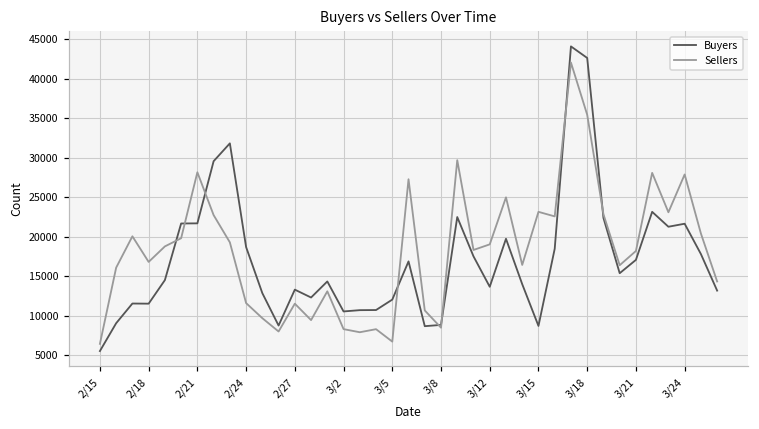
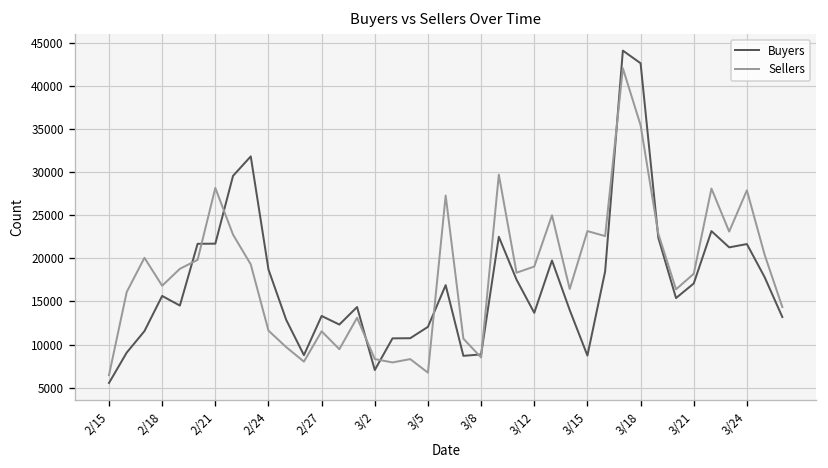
Buyers, 2/18: 12000 -> 16000
Buyers, 3/2: 11000 -> 7000
